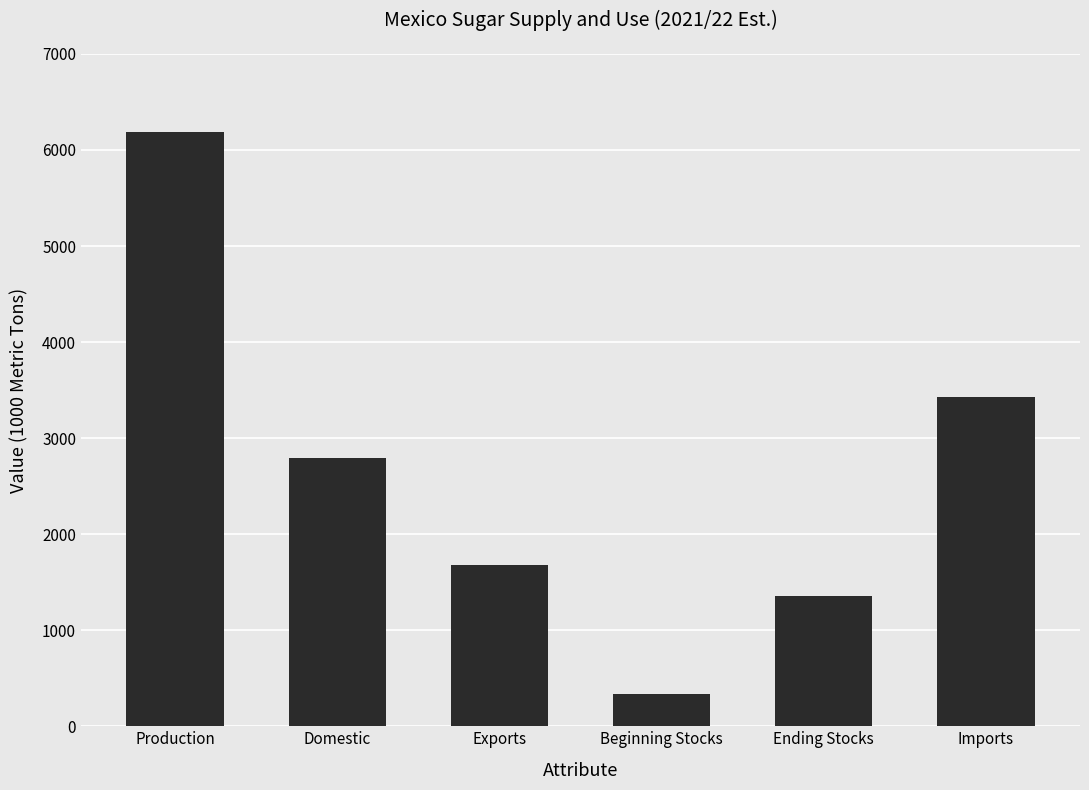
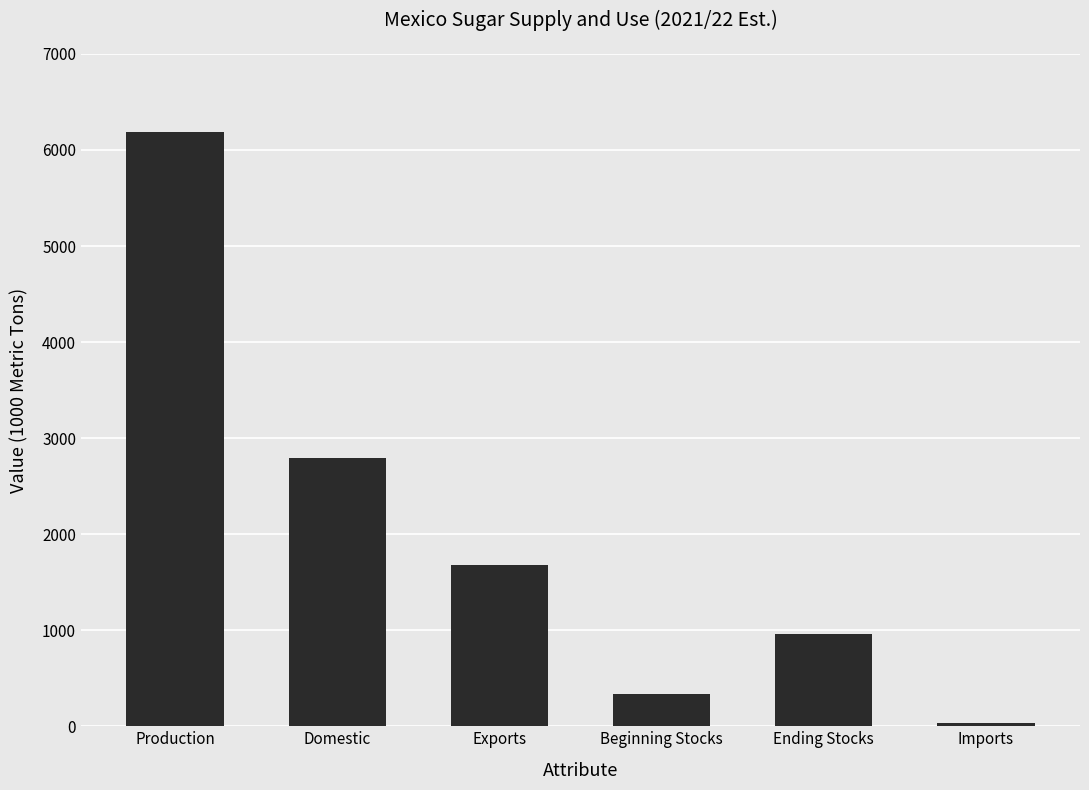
Ending Stocks: 1400 -> 1000
Imports: 3400 -> 0
